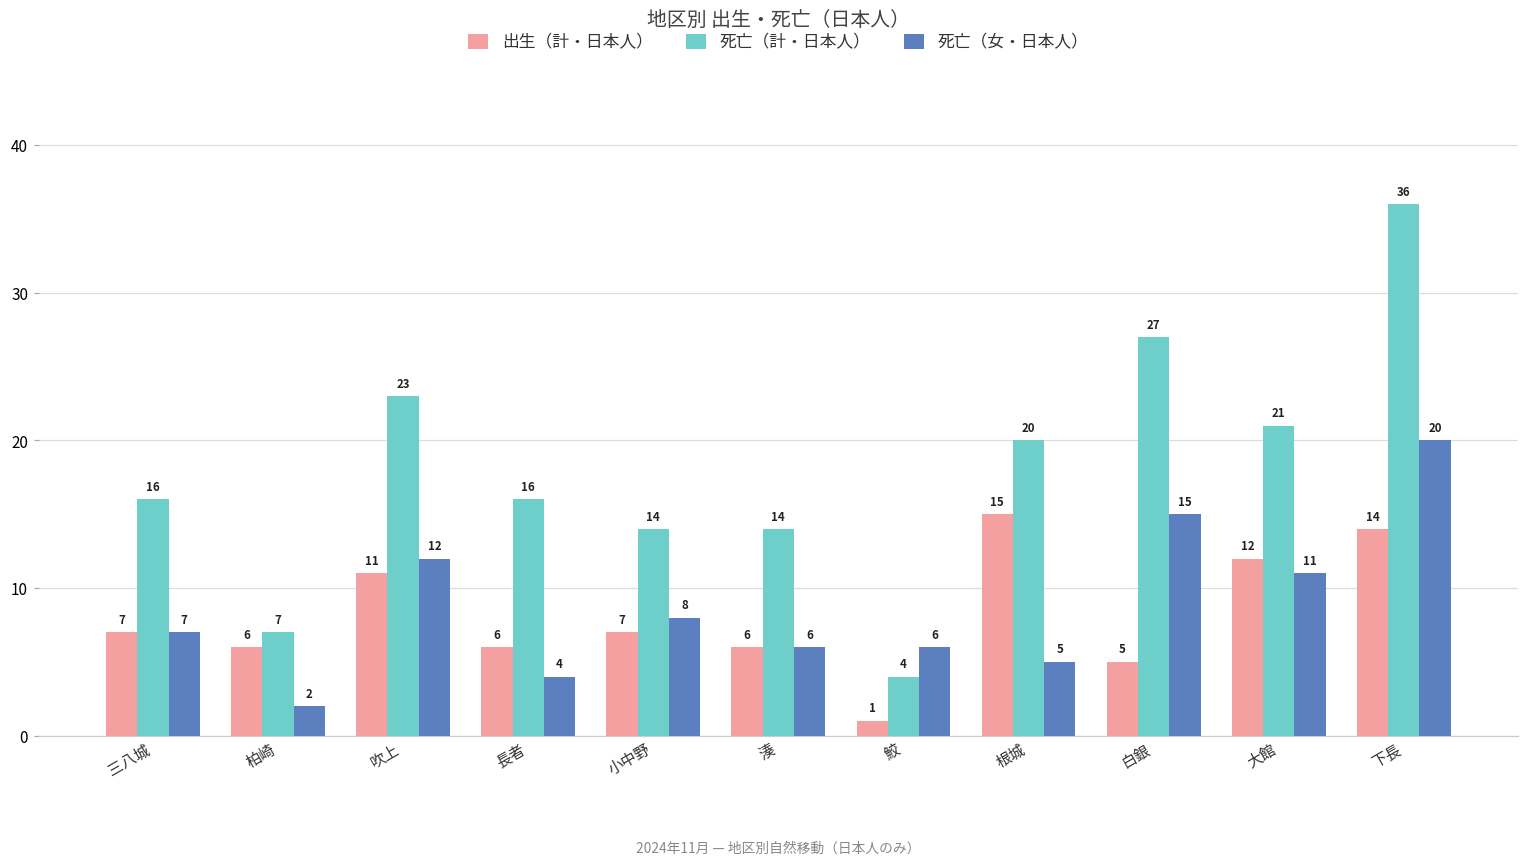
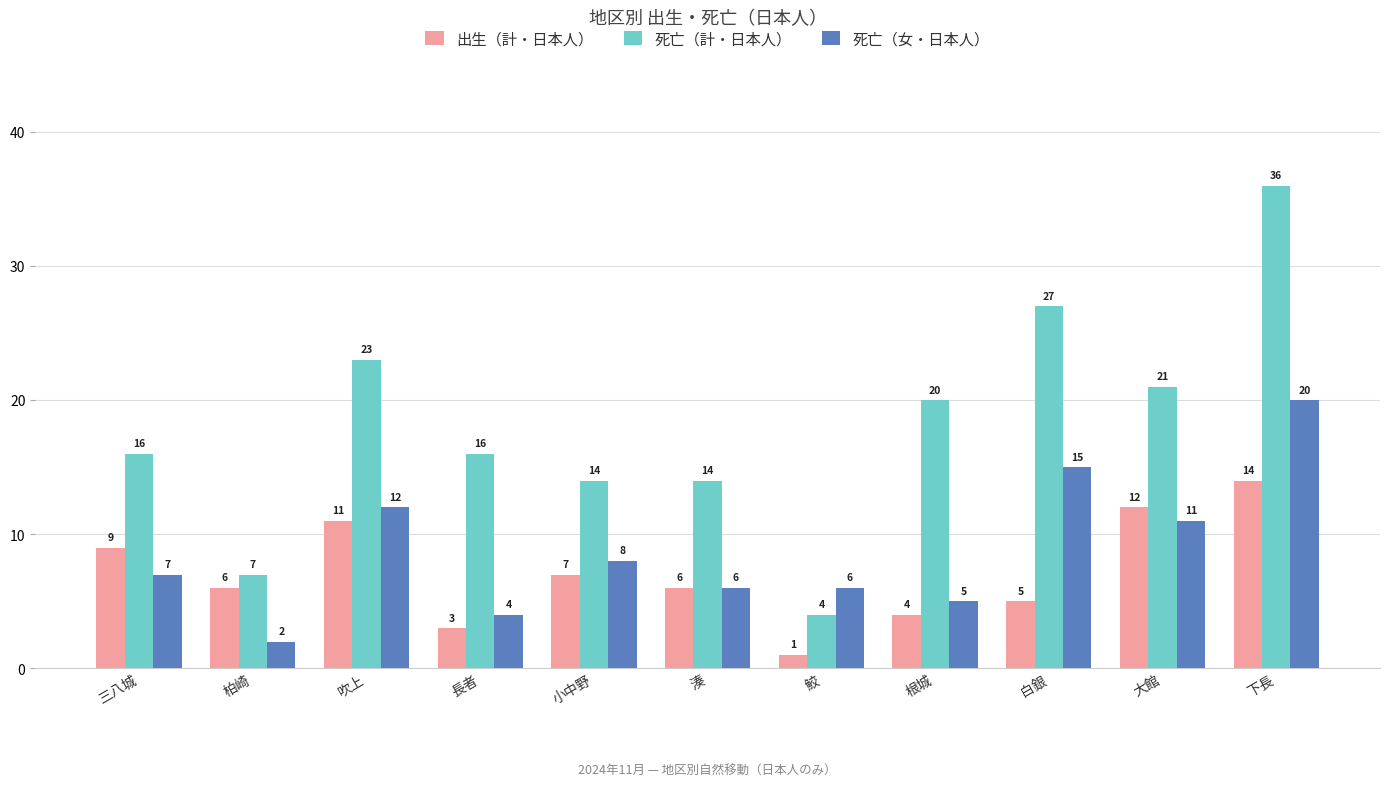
出生（計・日本人）, 三八城: 7 -> 9
出生（計・日本人）, 長者: 6 -> 3
出生（計・日本人）, 根城: 15 -> 4
